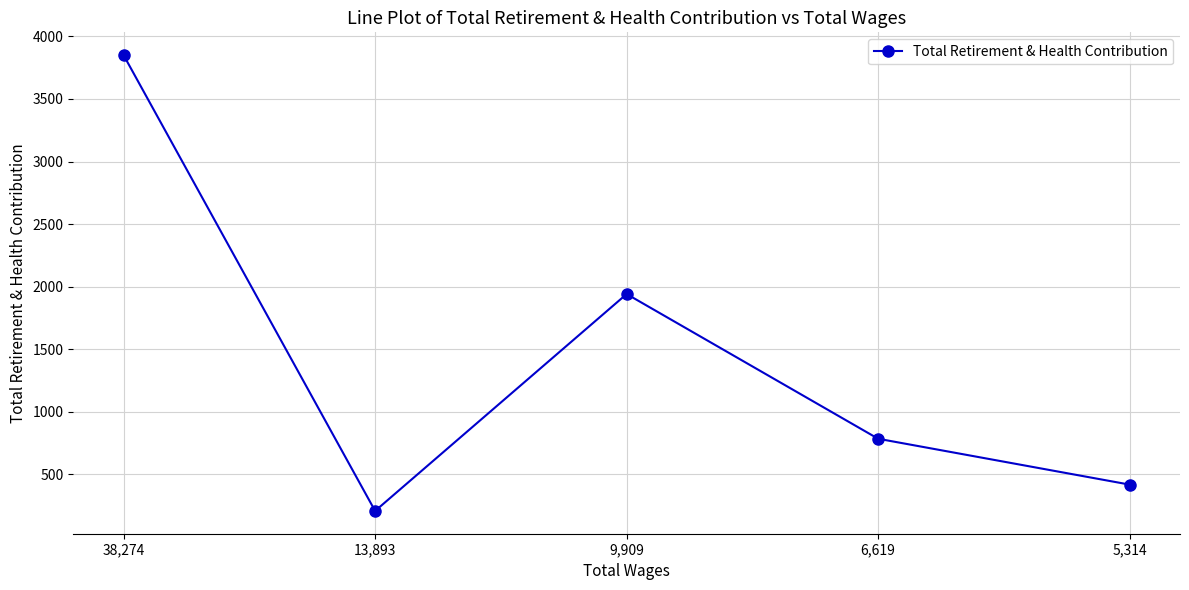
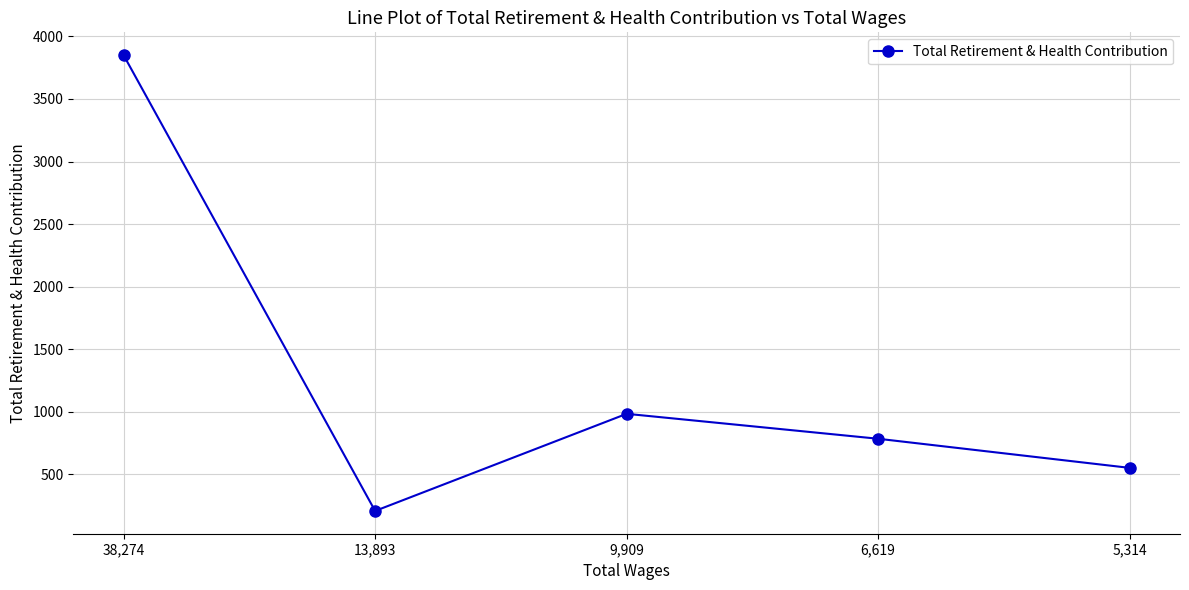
9,909: 1940 -> 980
5,314: 420 -> 550
